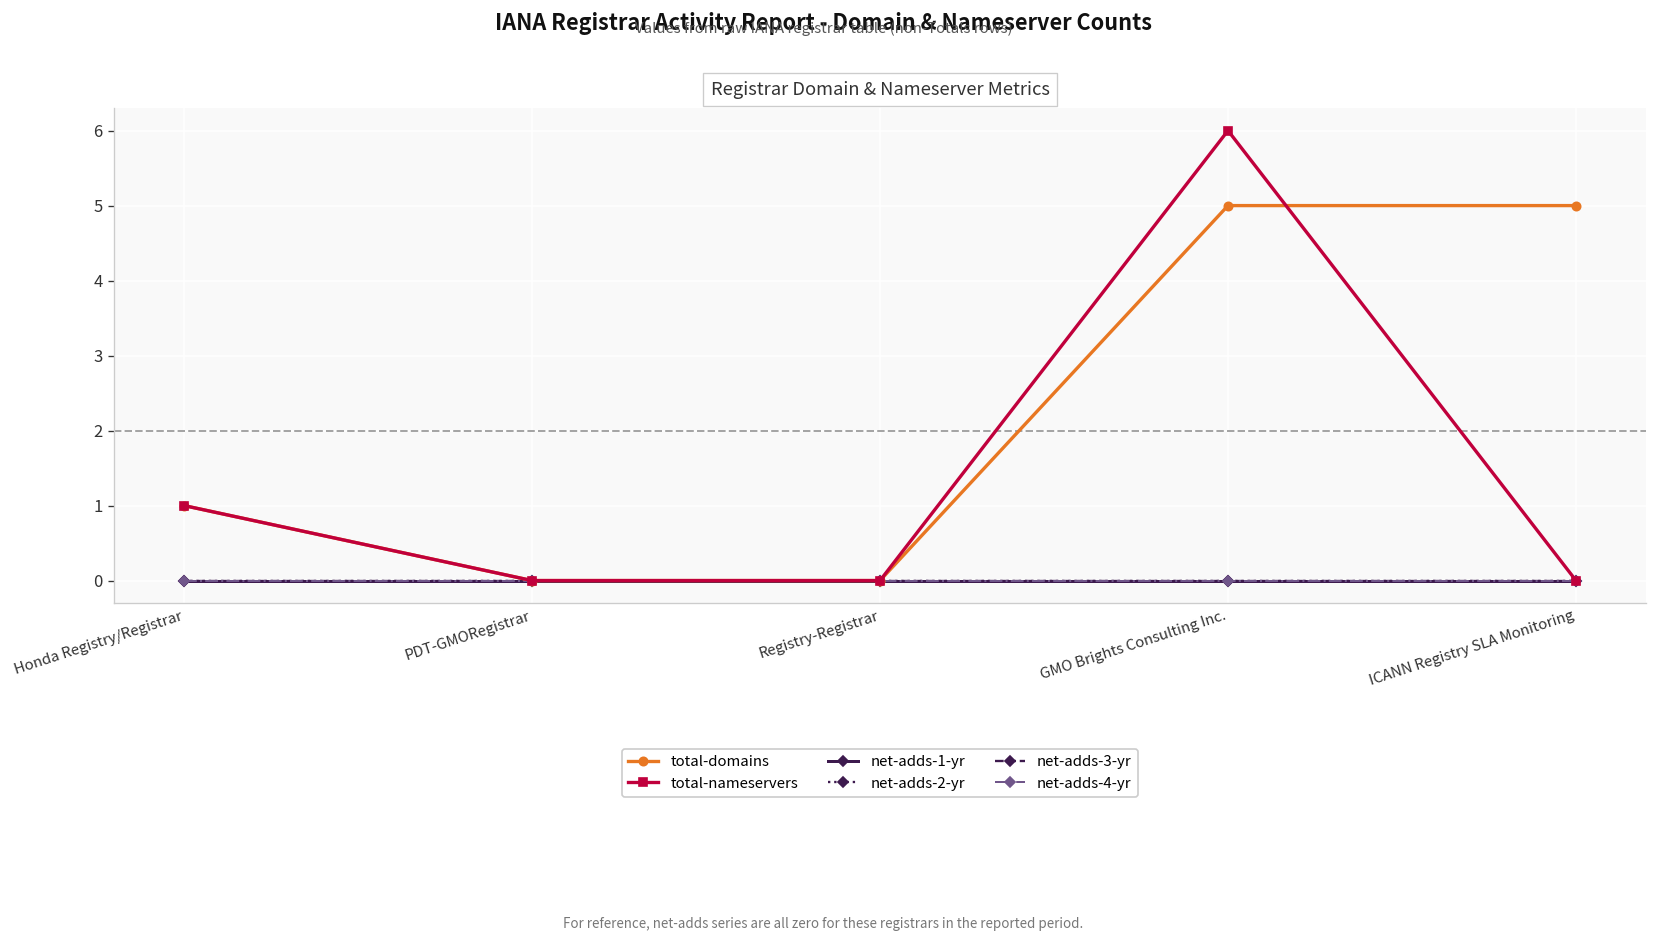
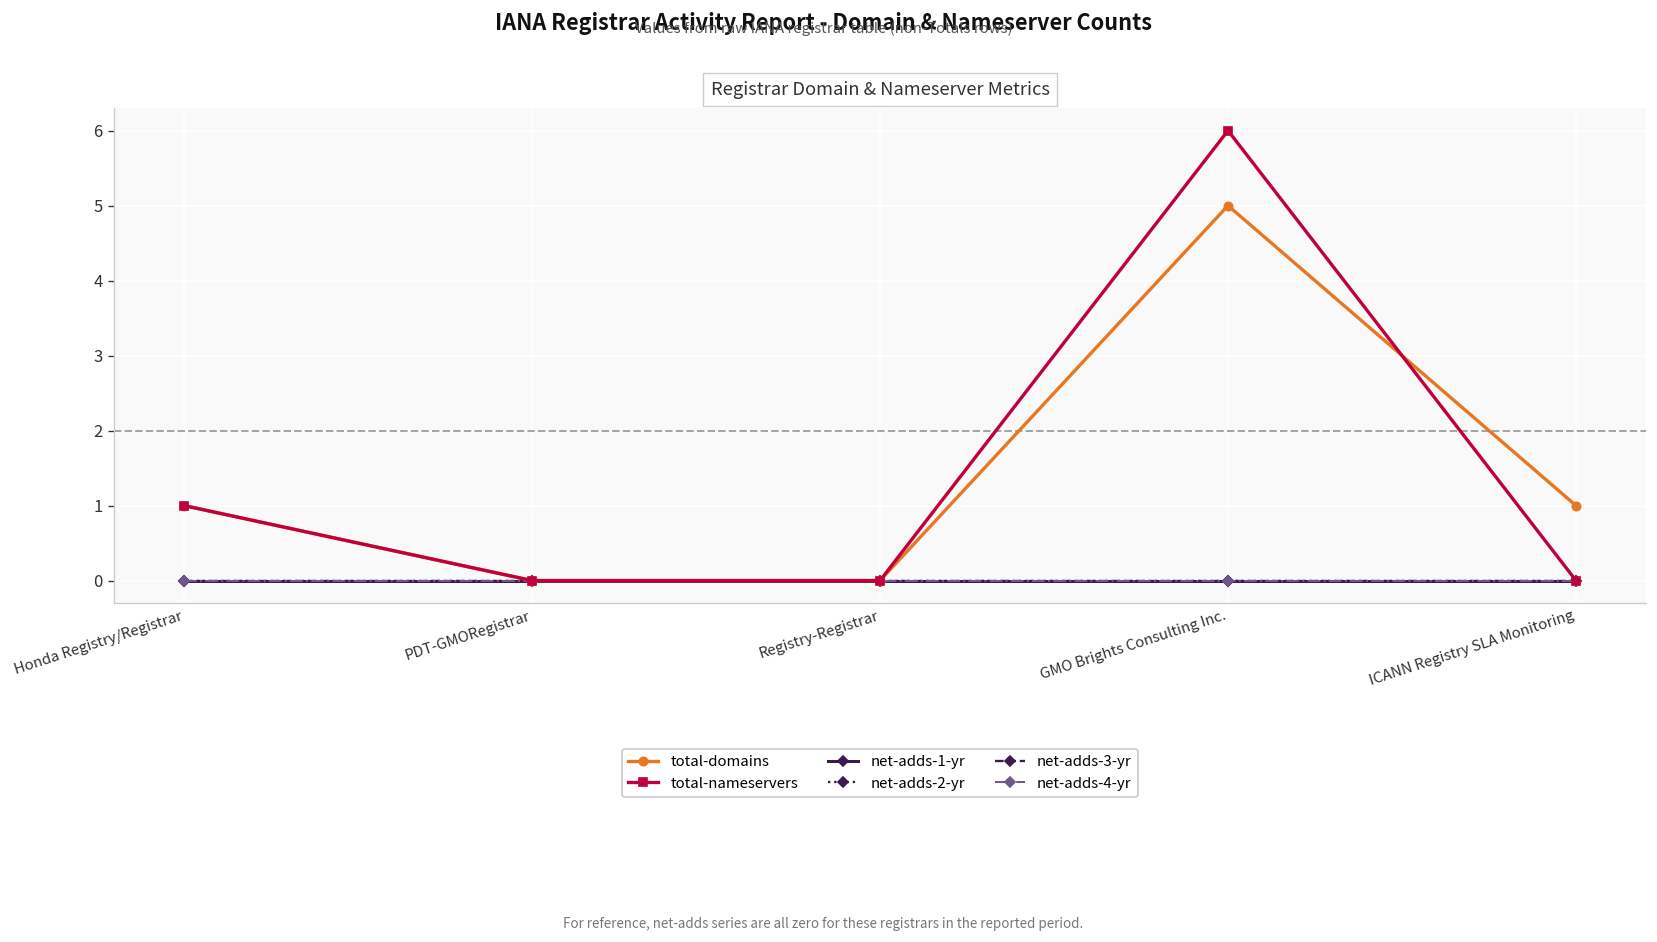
total-domains, ICANN Registry SLA Monitoring: 5 -> 1
